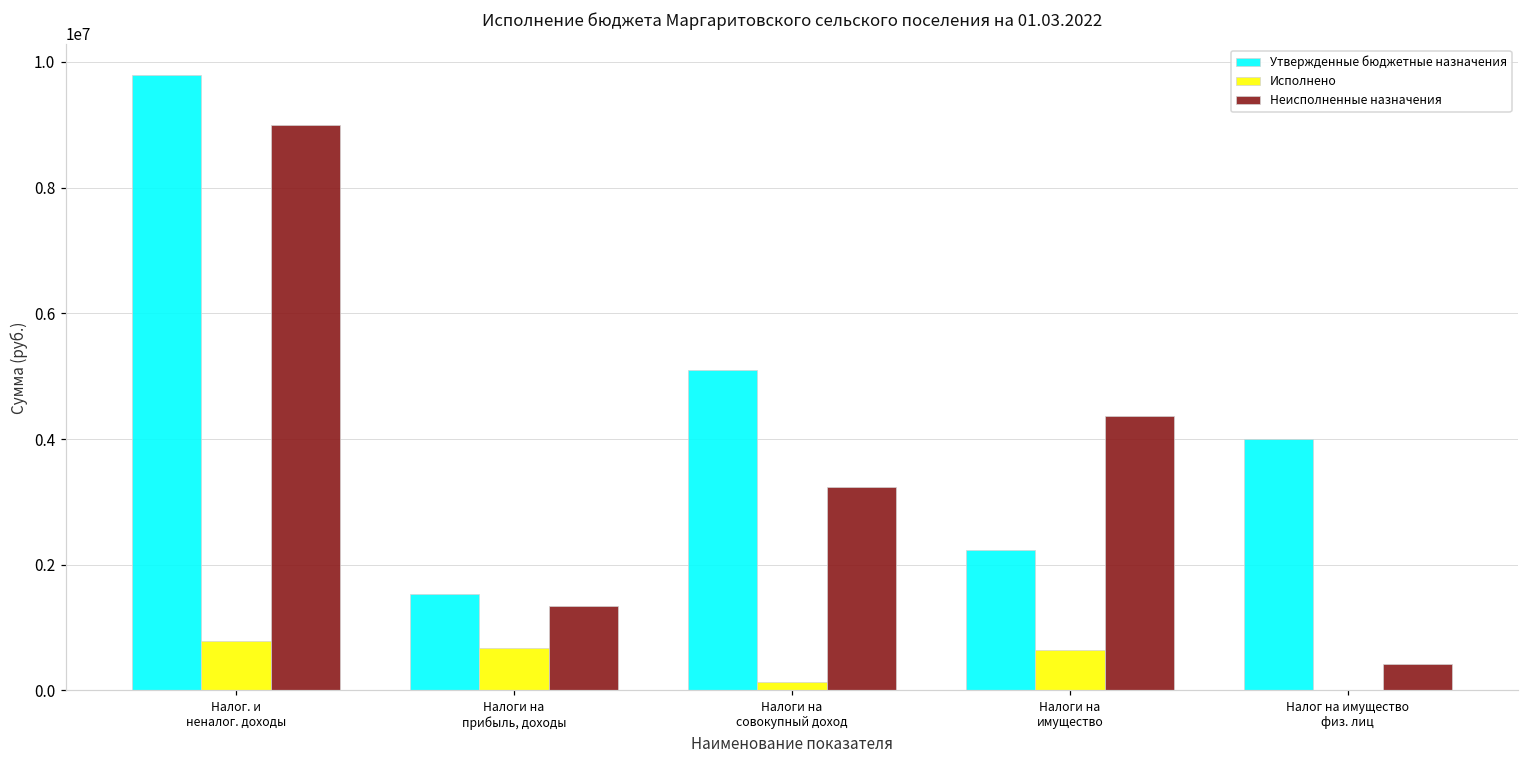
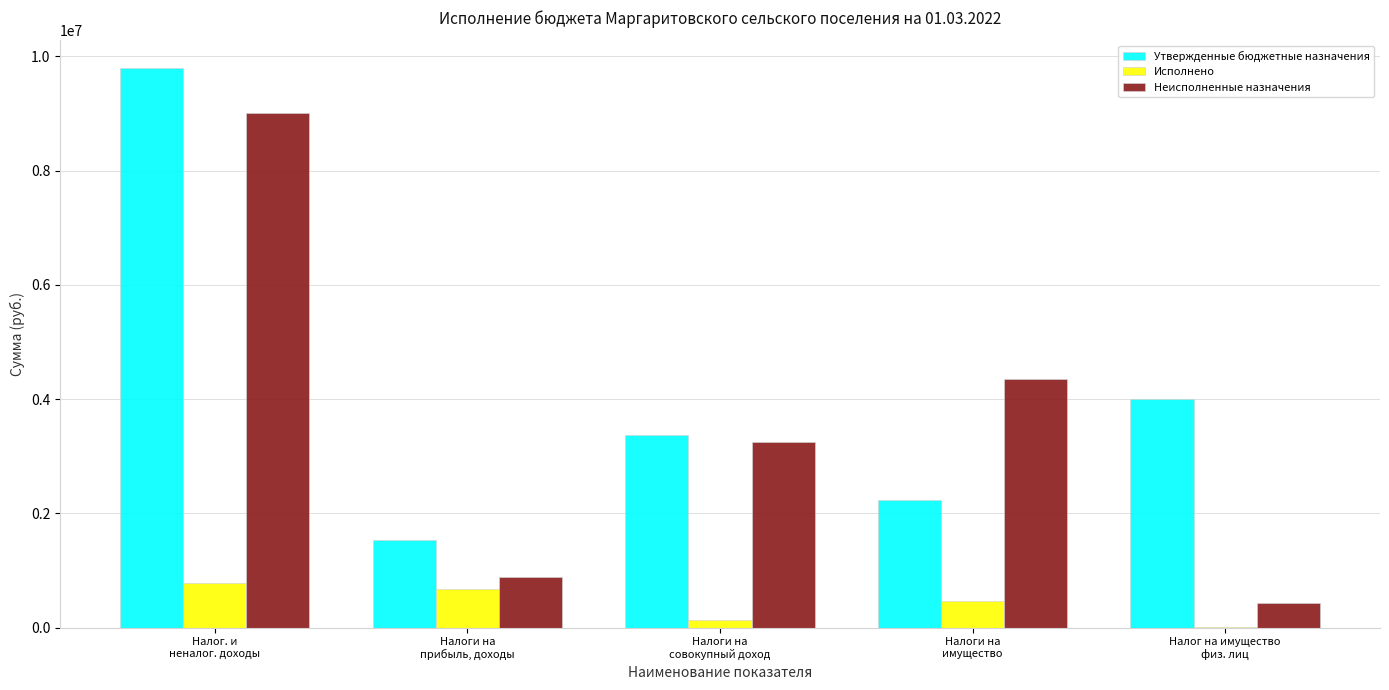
Неисполненные назначения, Налоги на прибыль, доходы: 1300000 -> 900000
Утвержденные бюджетные назначения, Налоги на совокупный доход: 5100000 -> 3400000
Исполнено, Налоги на имущество: 600000 -> 500000
